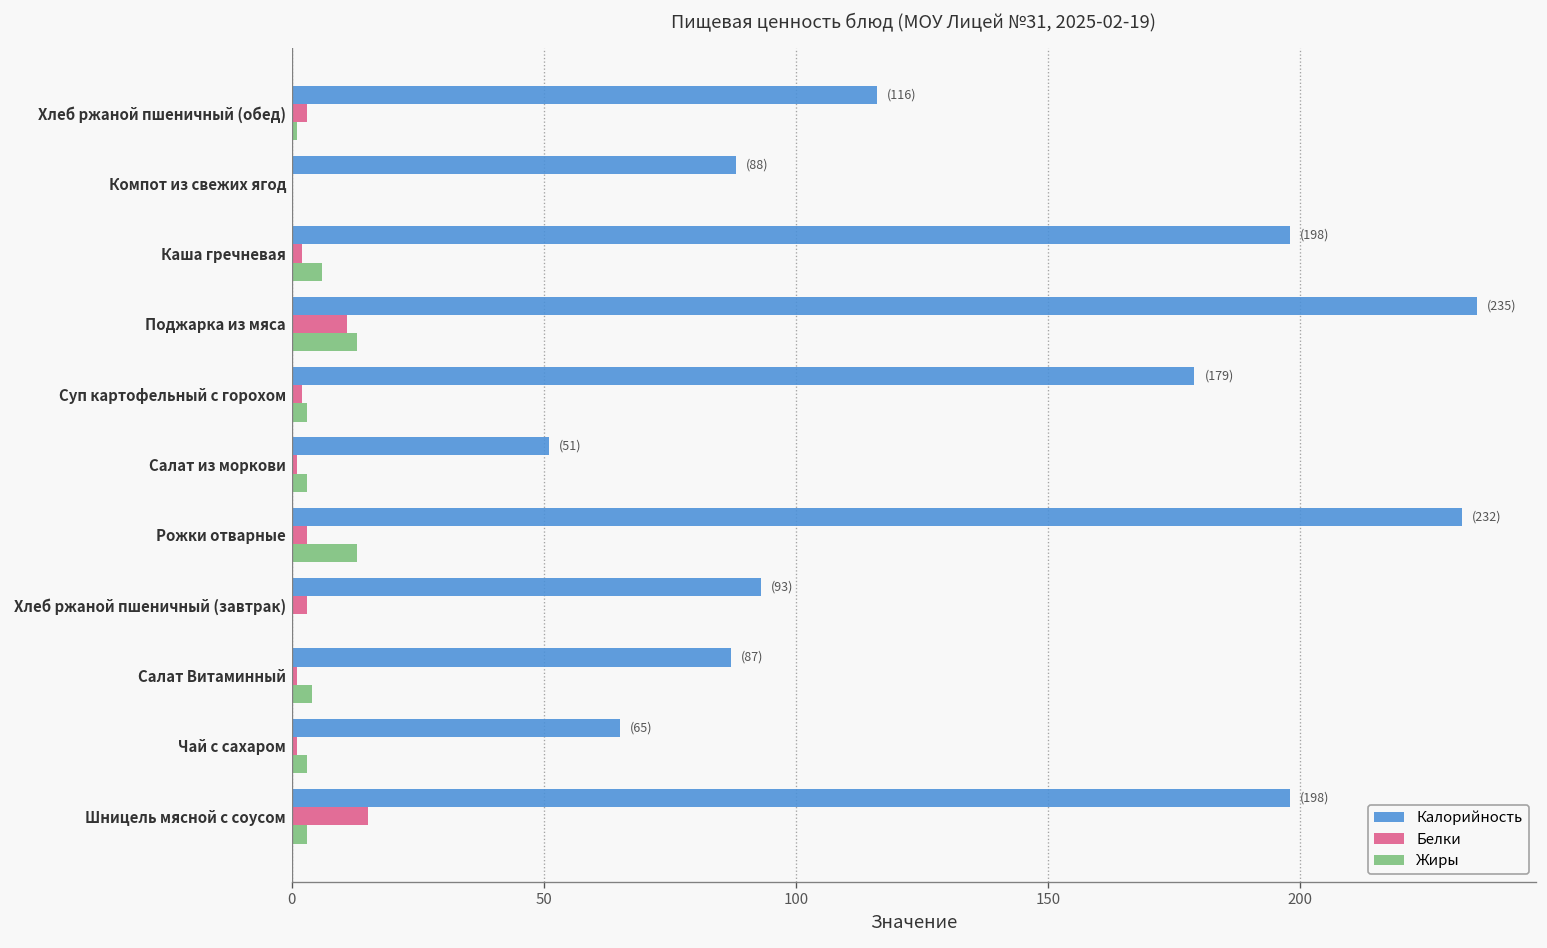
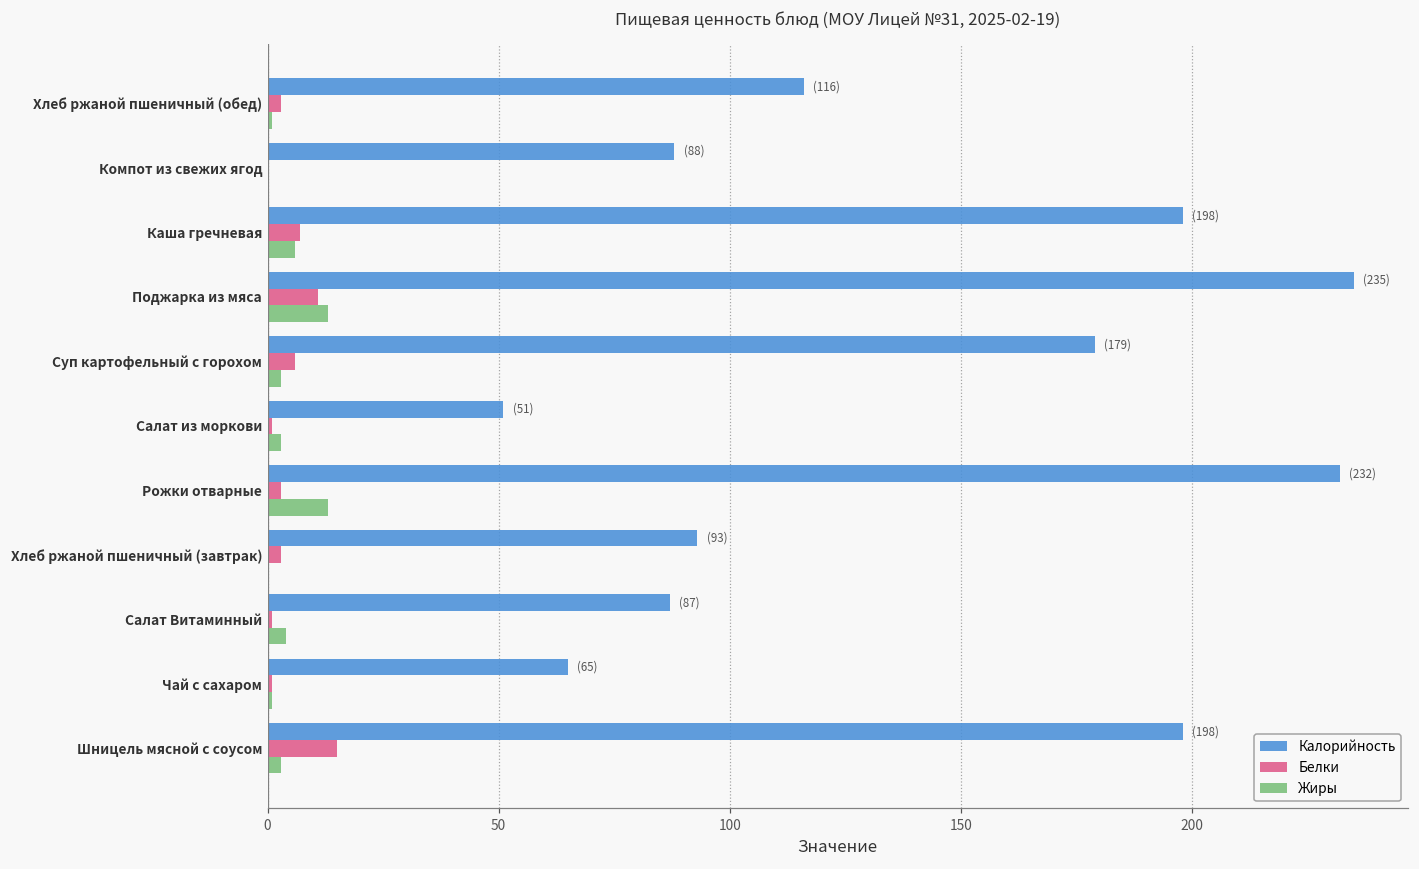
Белки, Каша гречневая: 2 -> 7
Белки, Суп картофельный с горохом: 2 -> 6
Жиры, Чай с сахаром: 3 -> 1
